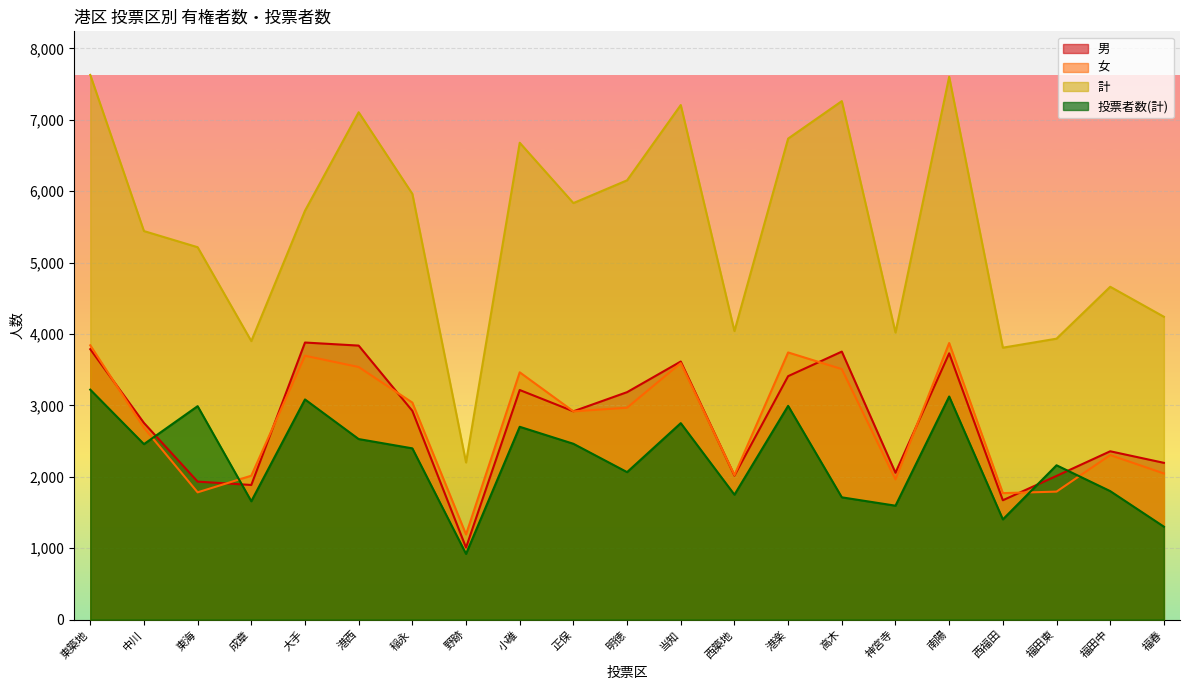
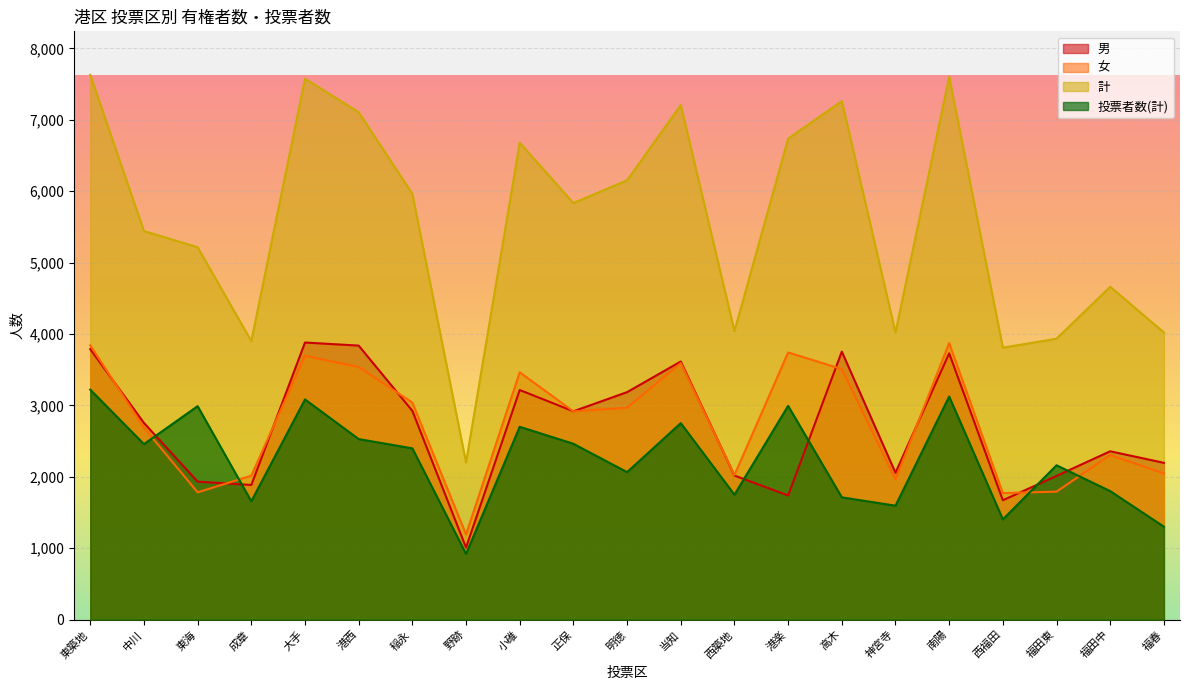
計, 大手: 5,700 -> 7,600
男, 港楽: 3,400 -> 1,700
計, 福春: 4,200 -> 4,000
